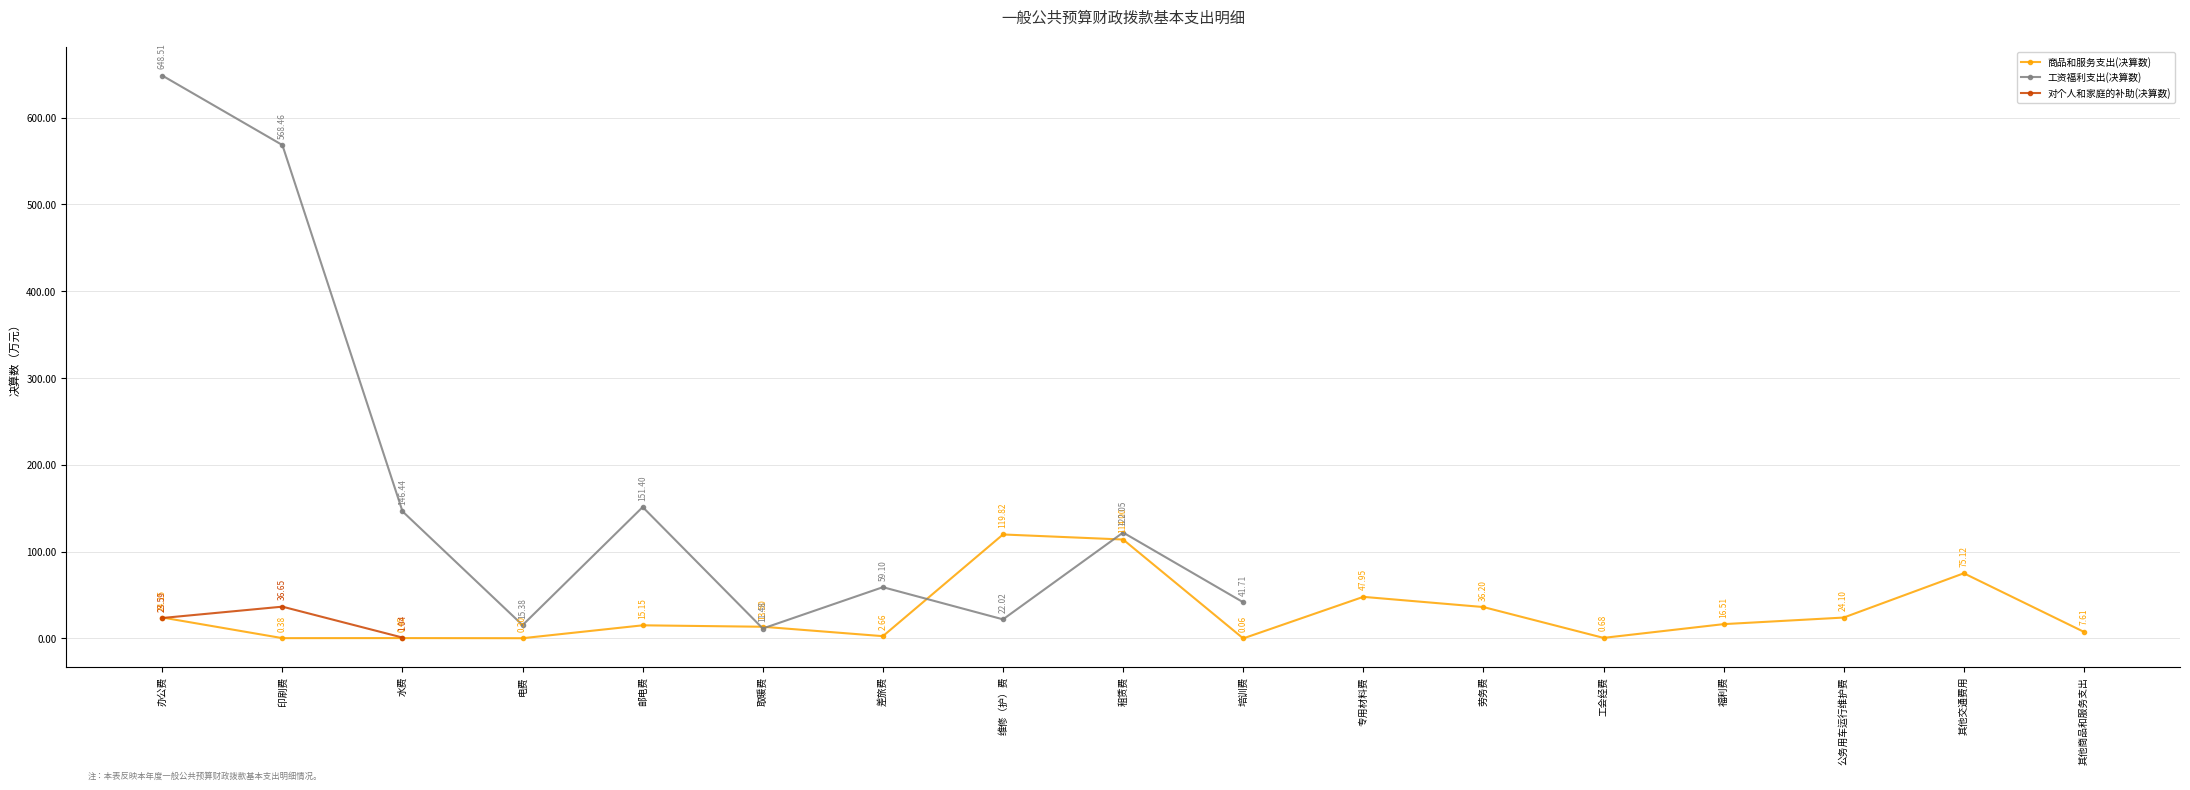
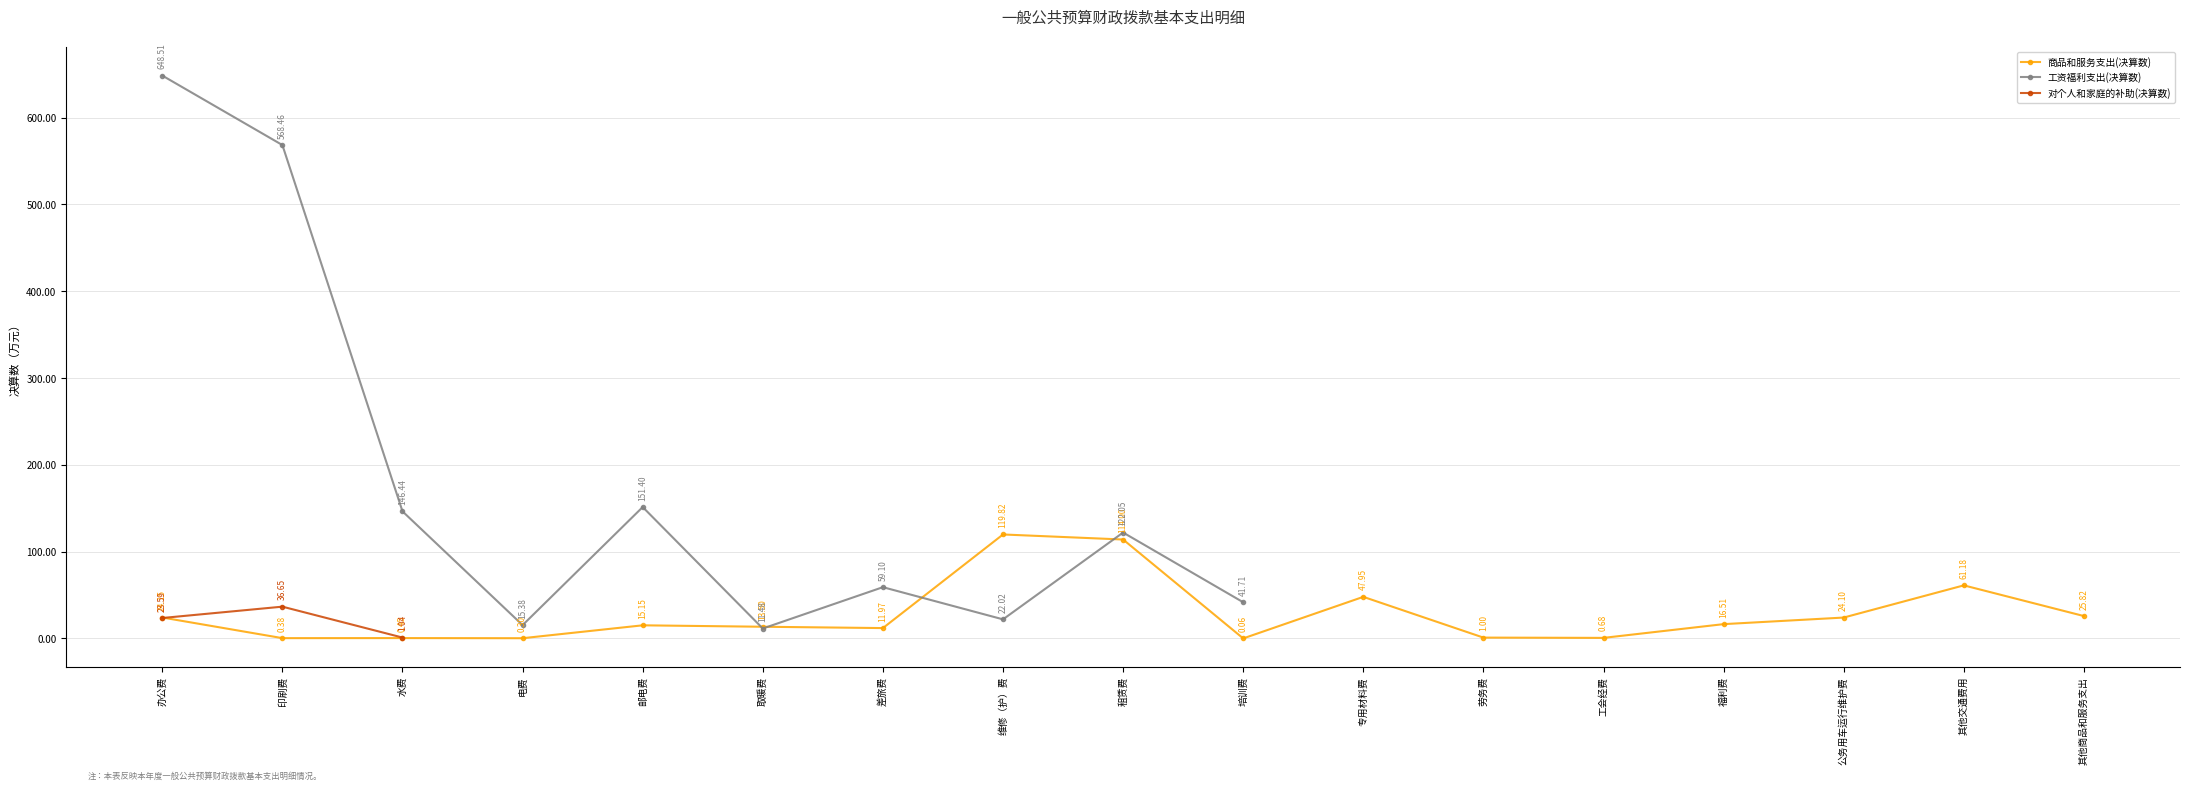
商品和服务支出(决算数), 差旅费: 2.66 -> 11.97
商品和服务支出(决算数), 劳务费: 36.20 -> 1.00
商品和服务支出(决算数), 其他交通费用: 75.12 -> 61.18
商品和服务支出(决算数), 其他商品和服务支出: 7.61 -> 25.82
